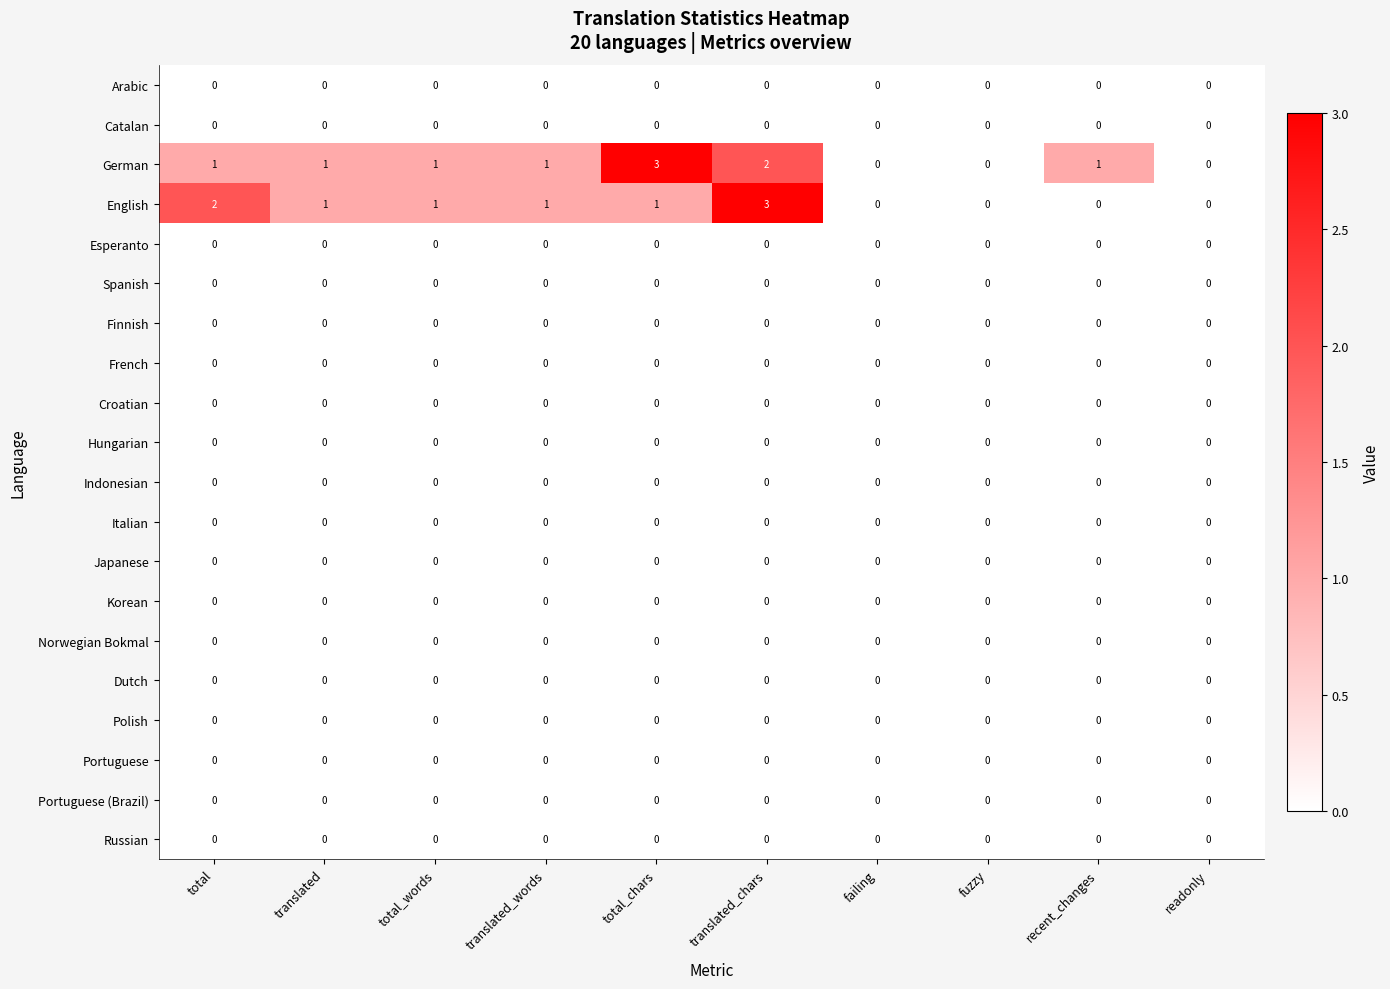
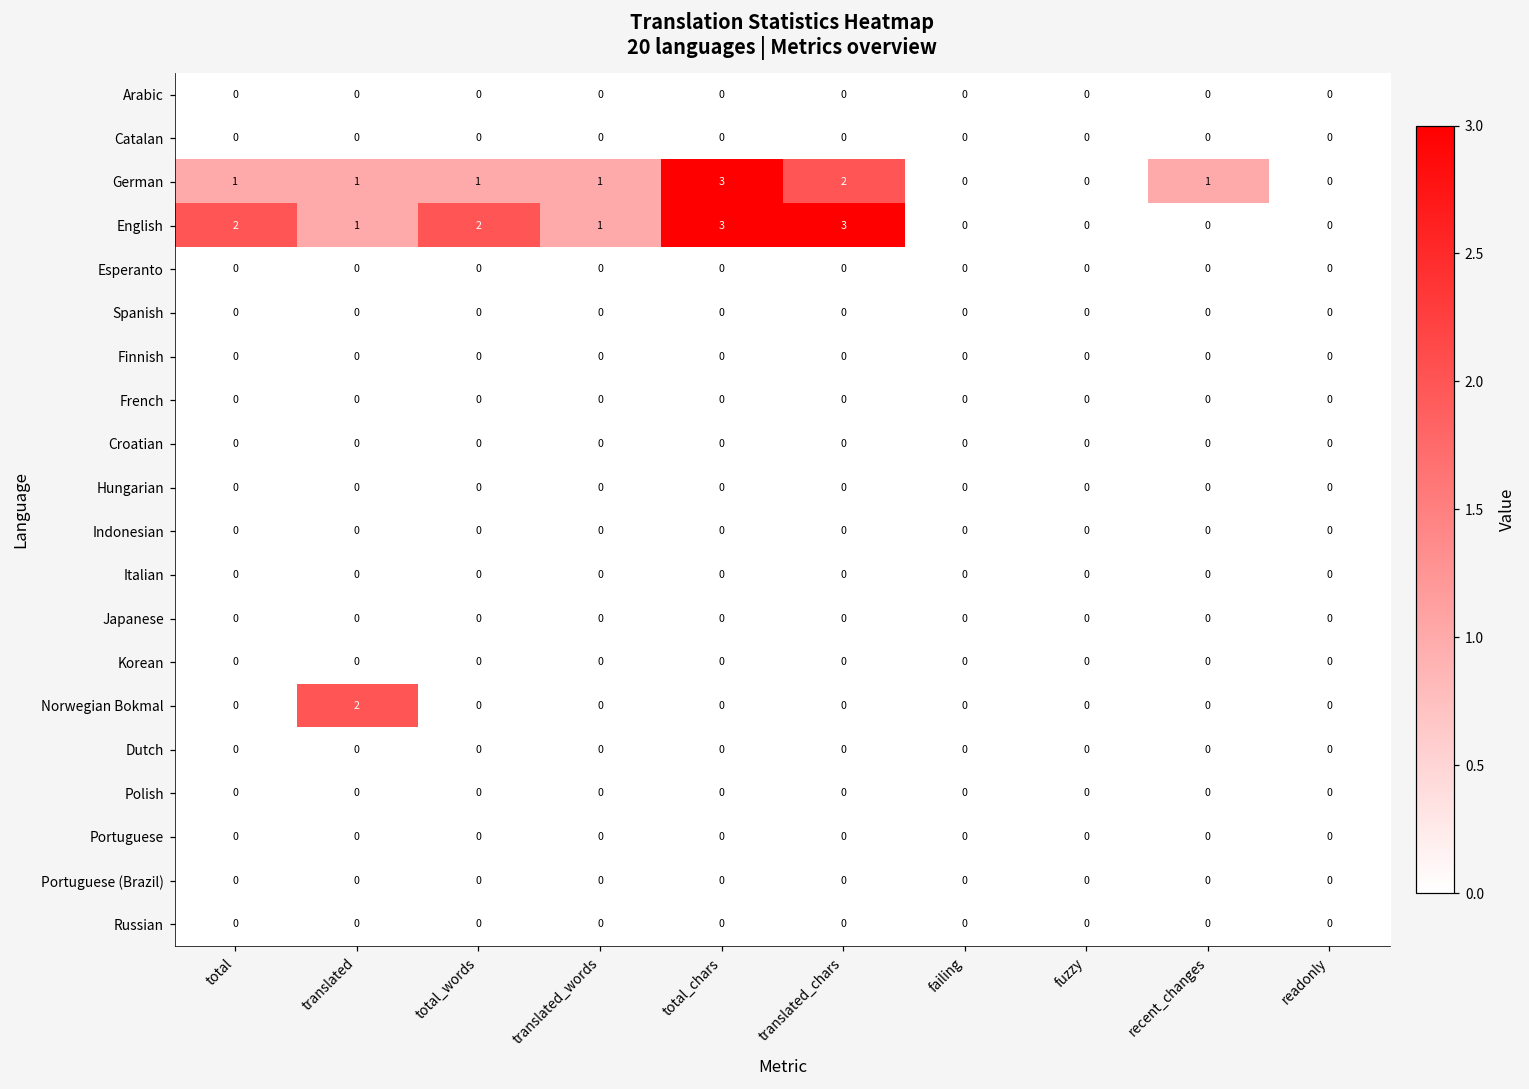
English, total_words: 1 -> 2
English, total_chars: 1 -> 3
Norwegian Bokmal, translated: 0 -> 2
